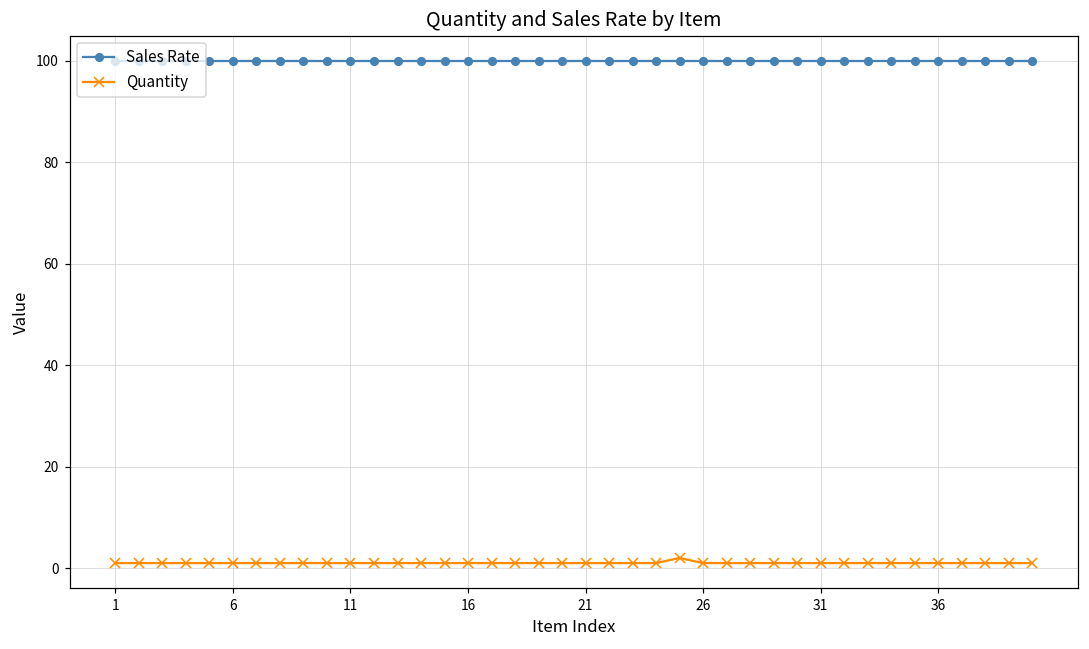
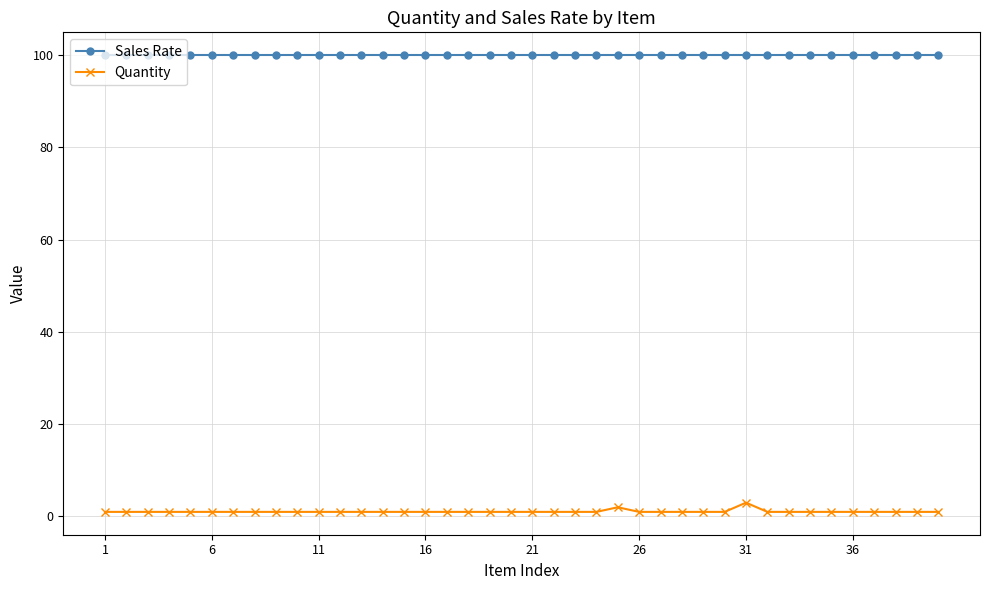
Quantity, 31: 1 -> 3
